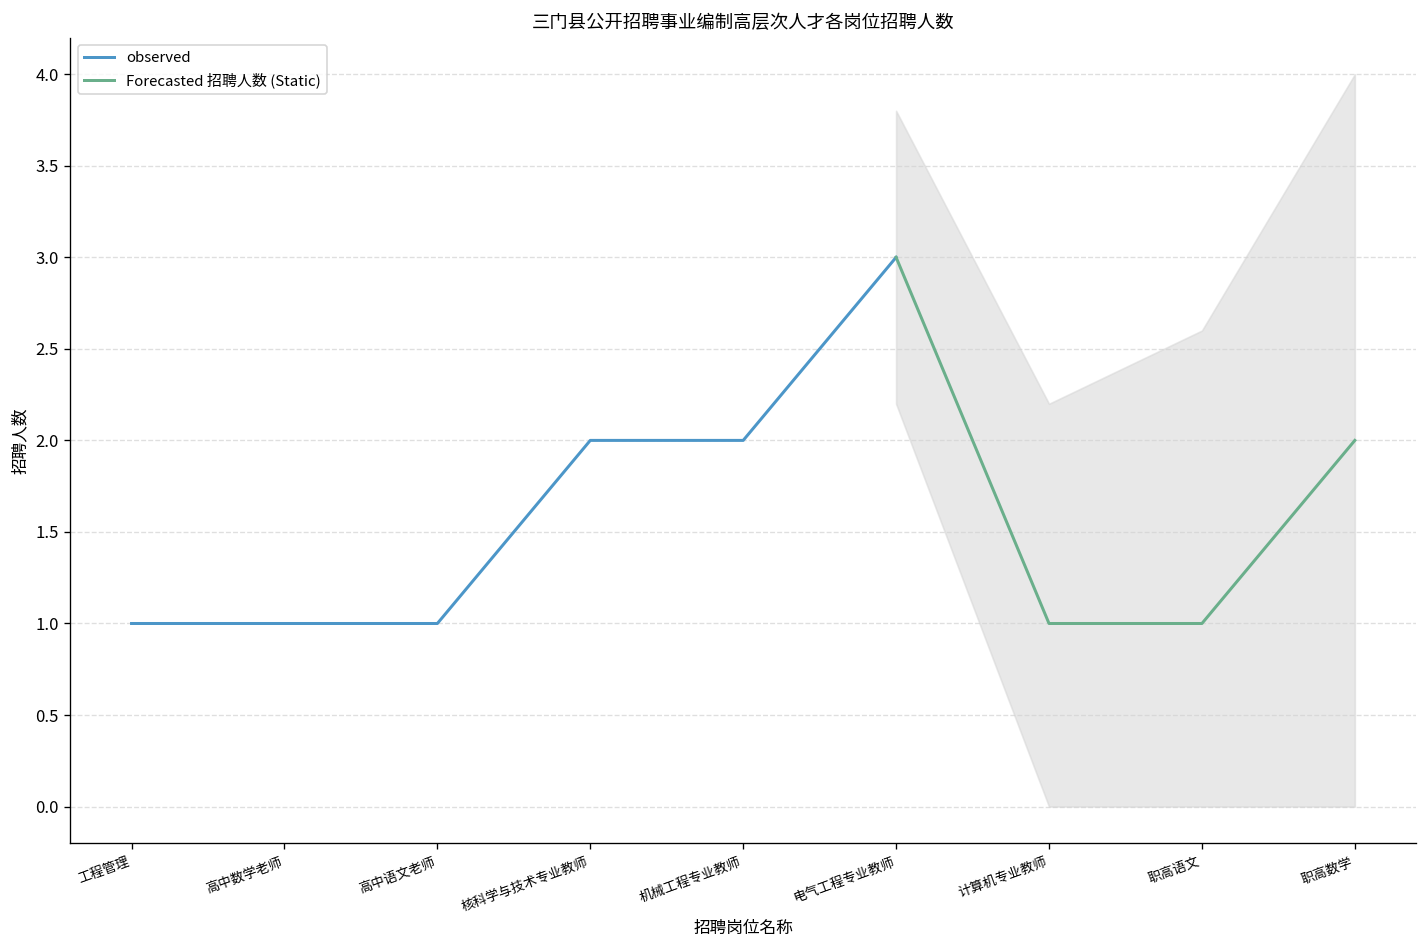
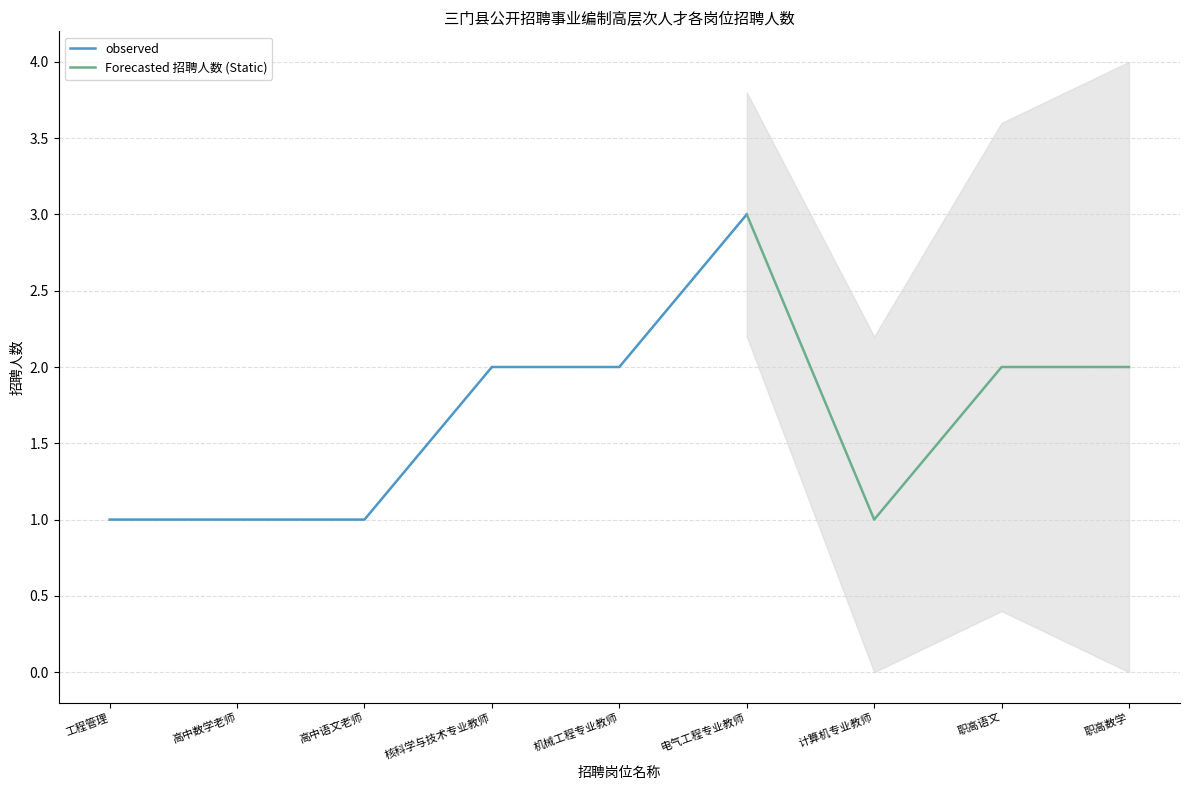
Forecasted 招聘人数 (Static), 职高语文: 1 -> 2
